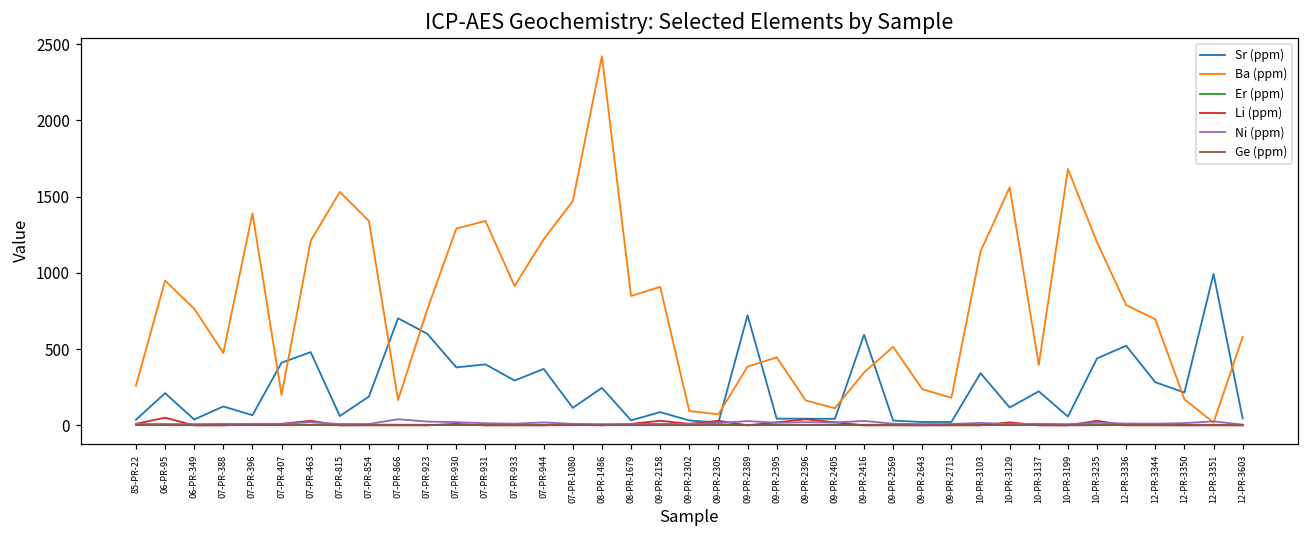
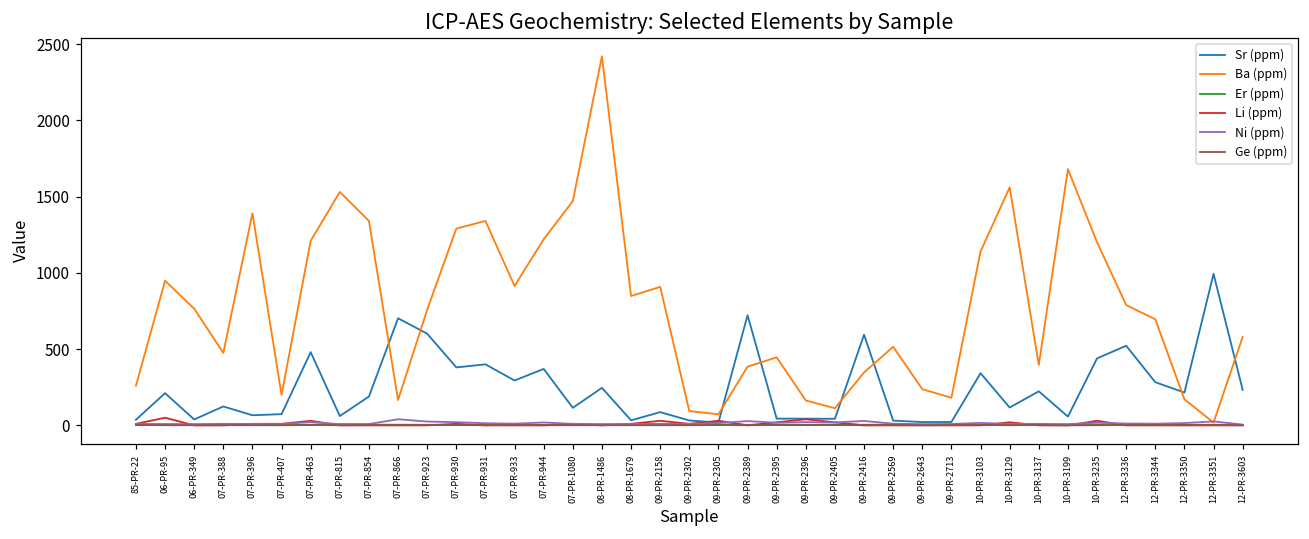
Sr (ppm), 07-PR-407: 410 -> 70
Sr (ppm), 12-PR-3603: 50 -> 230
